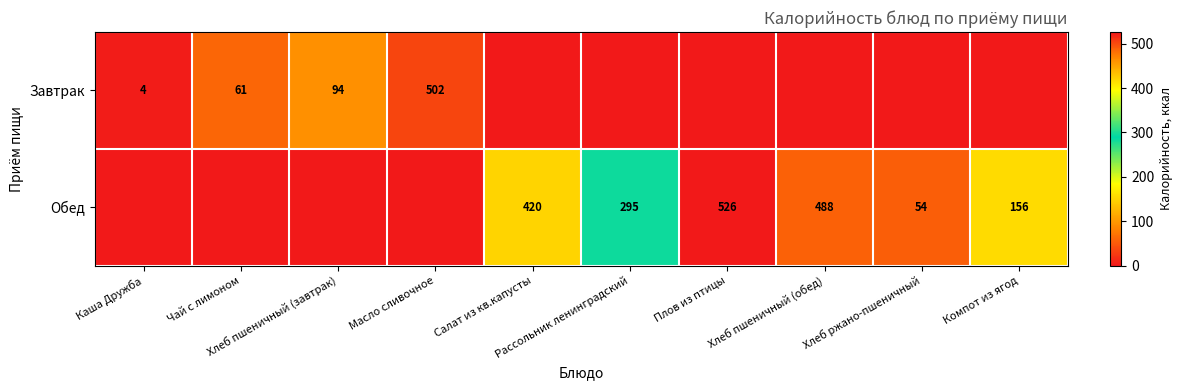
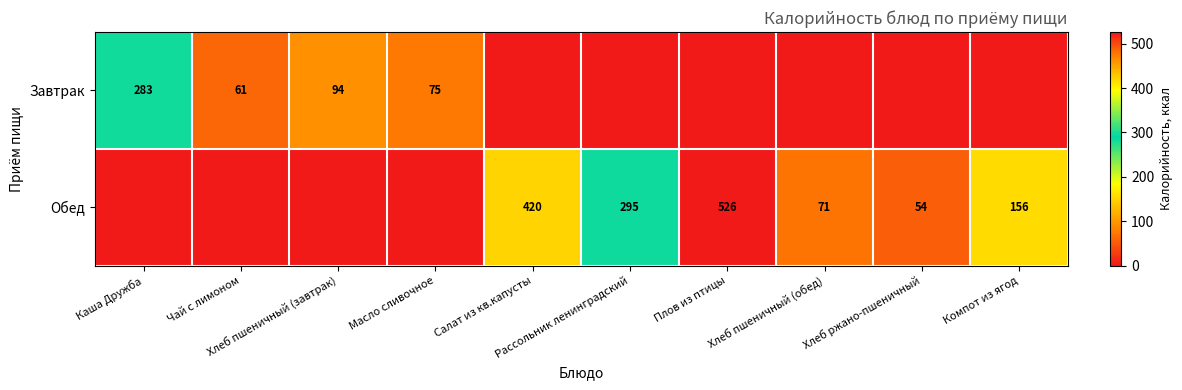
Завтрак, Каша Дружба: 4 -> 283
Завтрак, Масло сливочное: 502 -> 75
Обед, Хлеб пшеничный (обед): 488 -> 71
